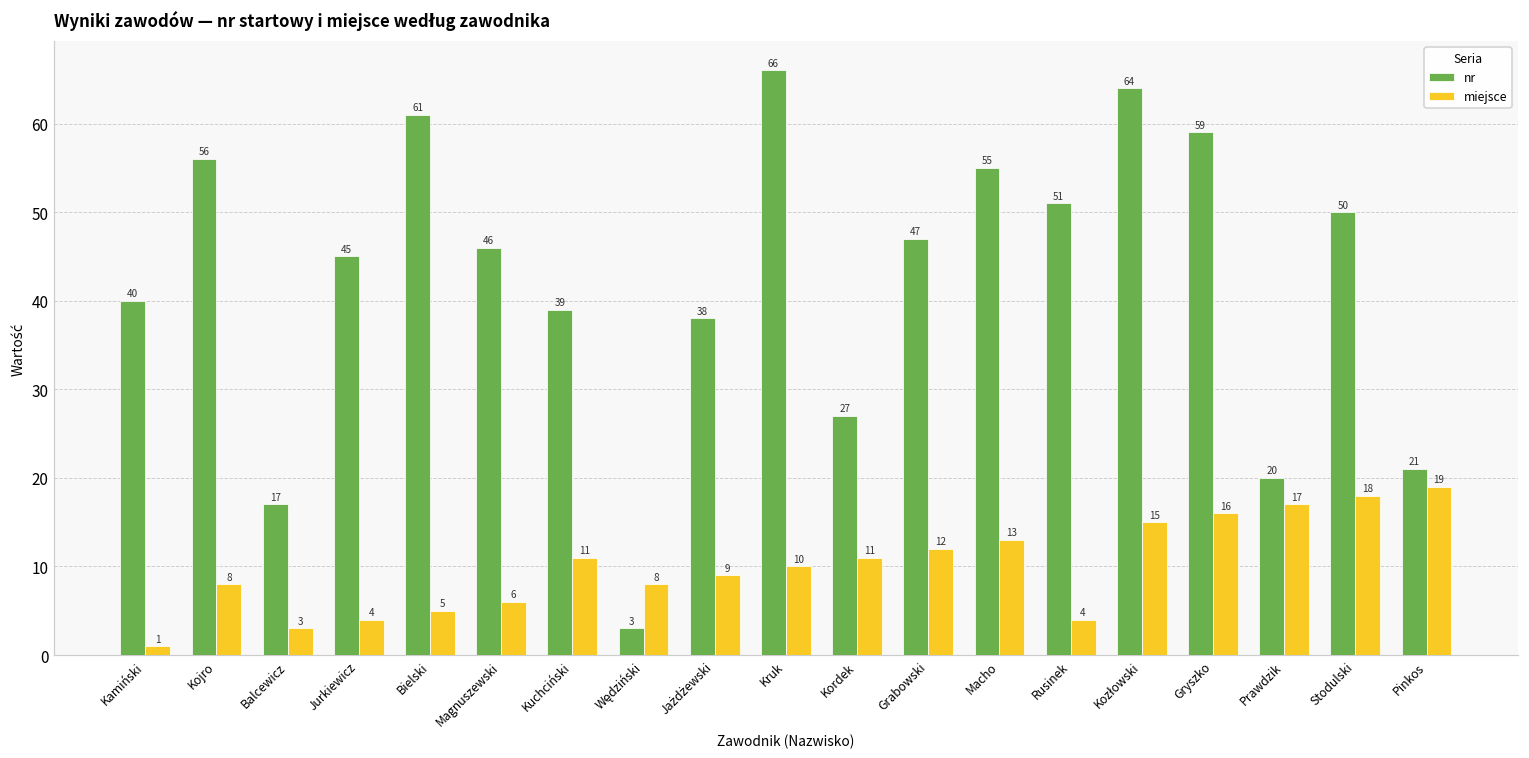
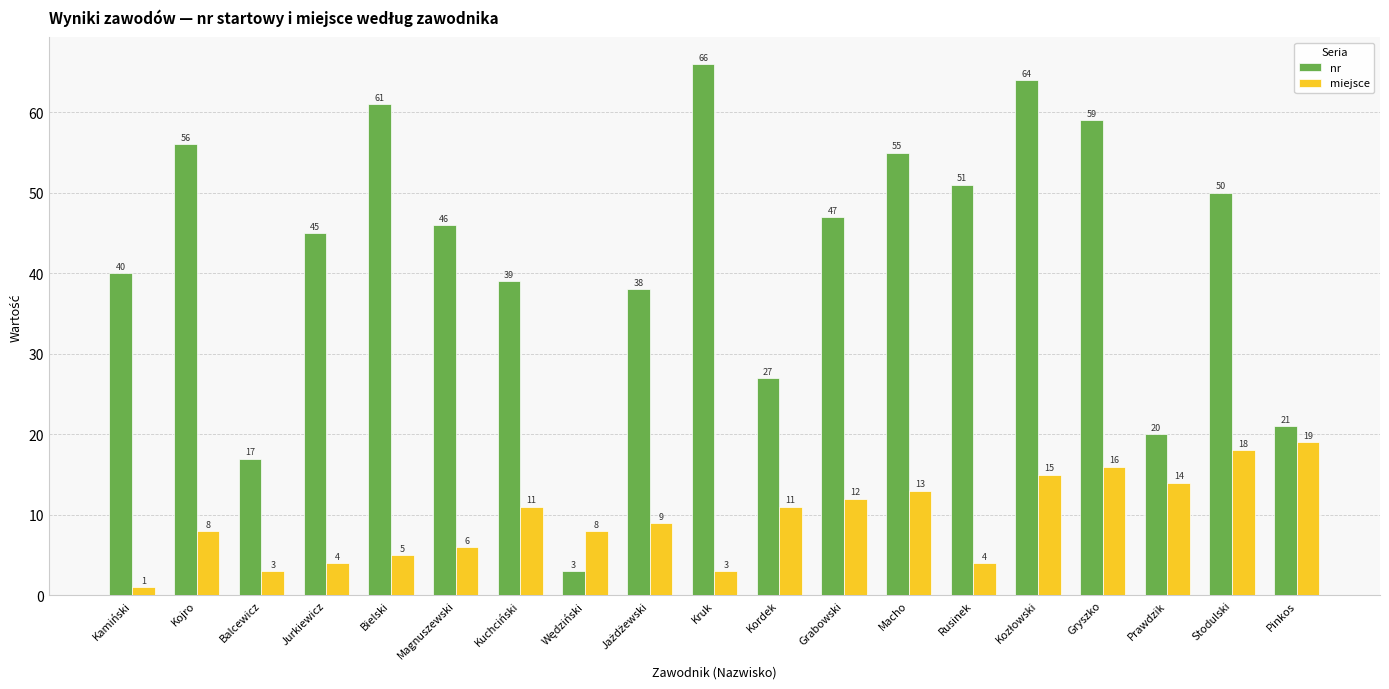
miejsce, Kruk: 10 -> 3
miejsce, Prawdzik: 17 -> 14
